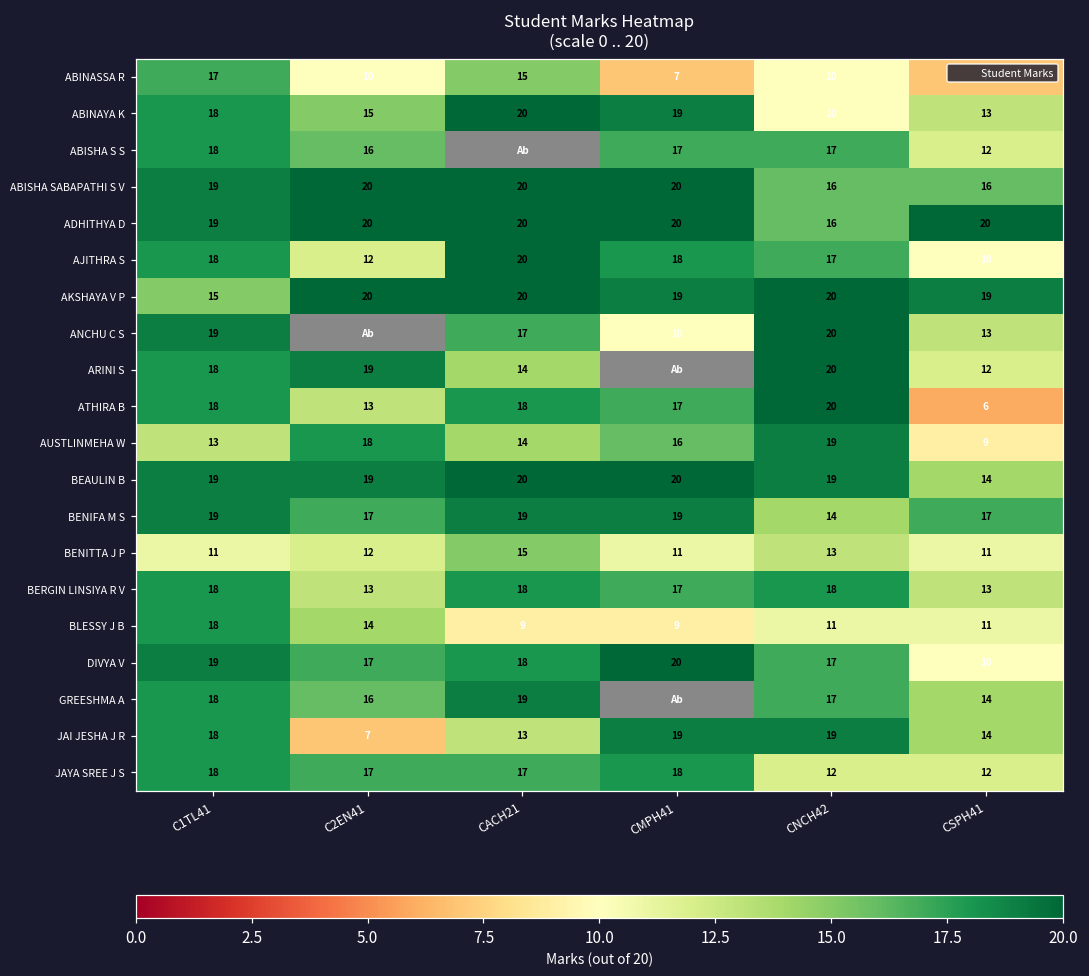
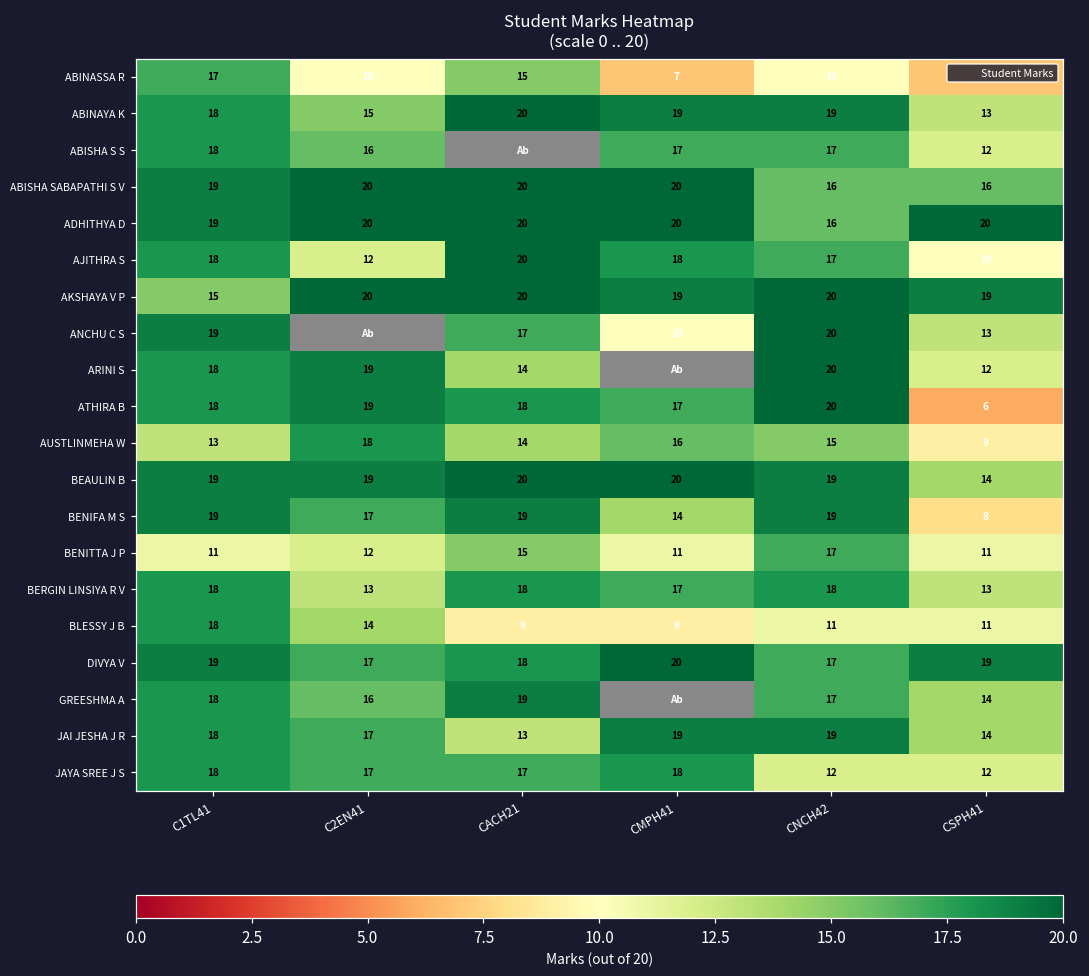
ABINAYA K, CNCH42: 10 -> 19
ATHIRA B, C2EN41: 13 -> 19
AUSTLINMEHA W, CNCH42: 19 -> 15
BENIFA M S, CMPH41: 19 -> 14
BENIFA M S, CNCH42: 14 -> 19
BENIFA M S, CSPH41: 17 -> 8
BENITTA J P, CNCH42: 13 -> 17
DIVYA V, CSPH41: 10 -> 19
JAI JESHA J R, C2EN41: 7 -> 17
